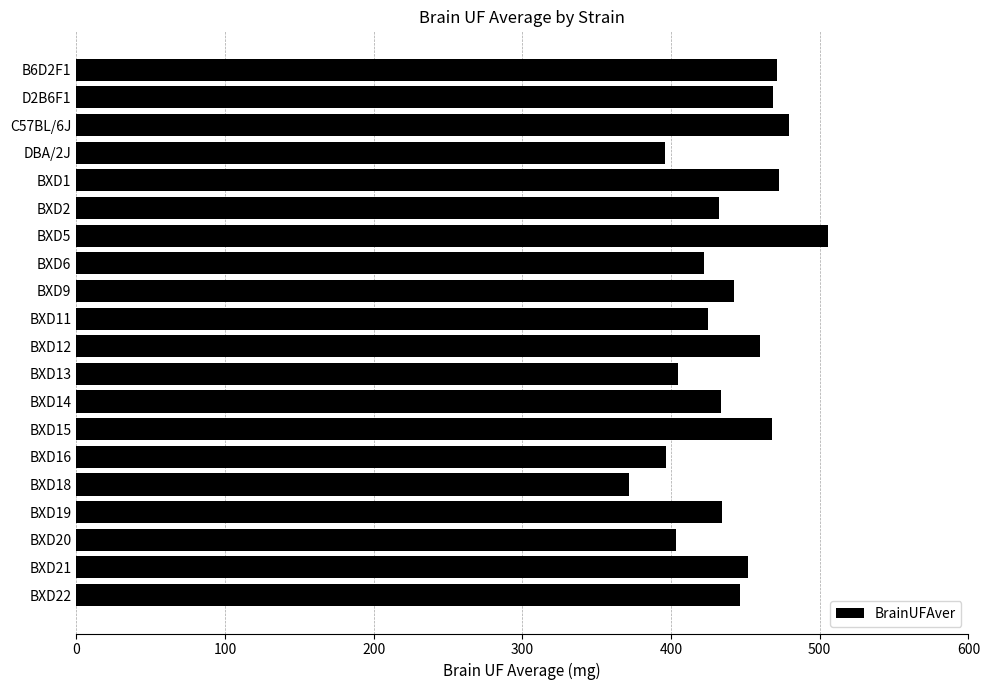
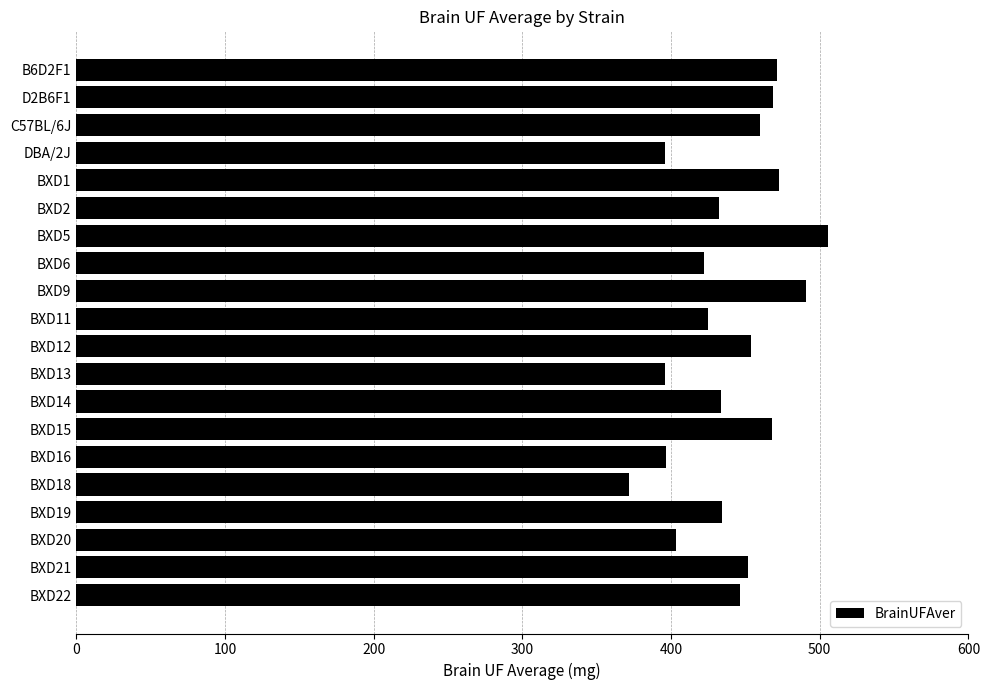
C57BL/6J: 479 -> 460
BXD9: 443 -> 491
BXD12: 460 -> 454
BXD13: 405 -> 396
